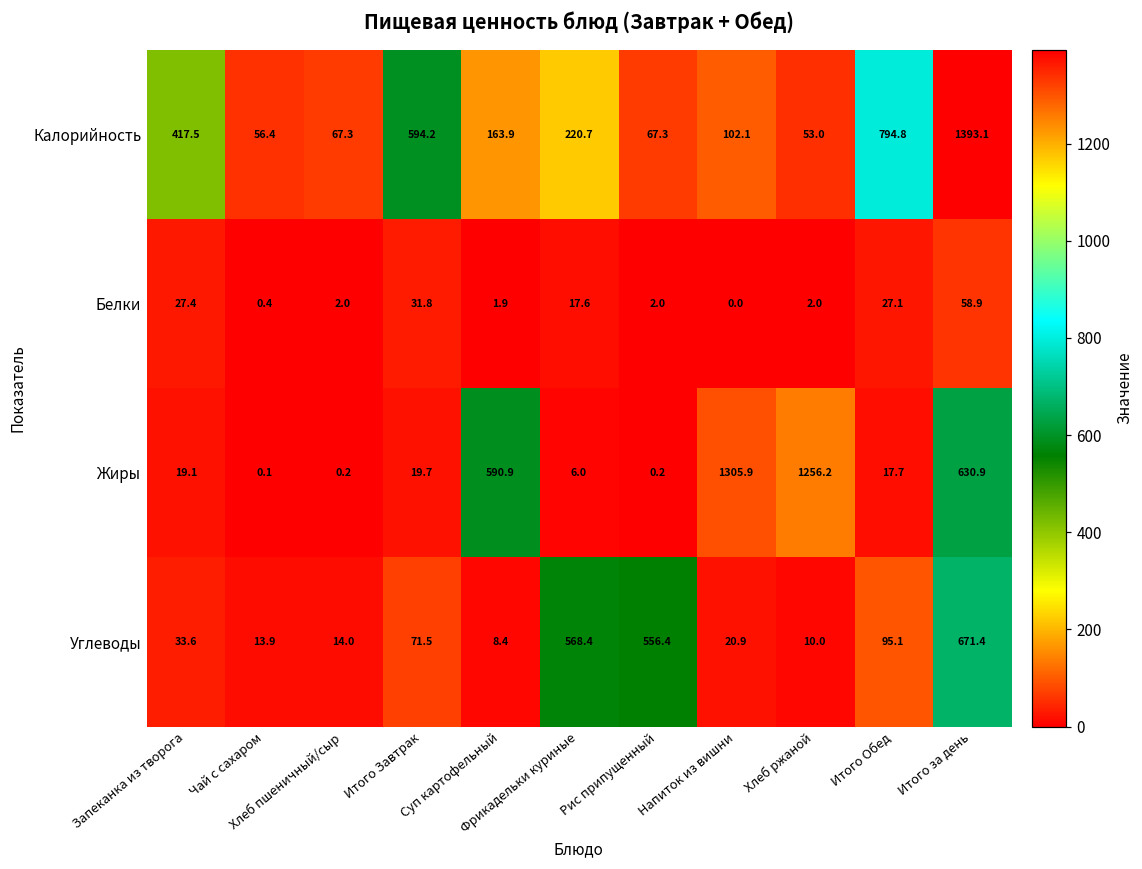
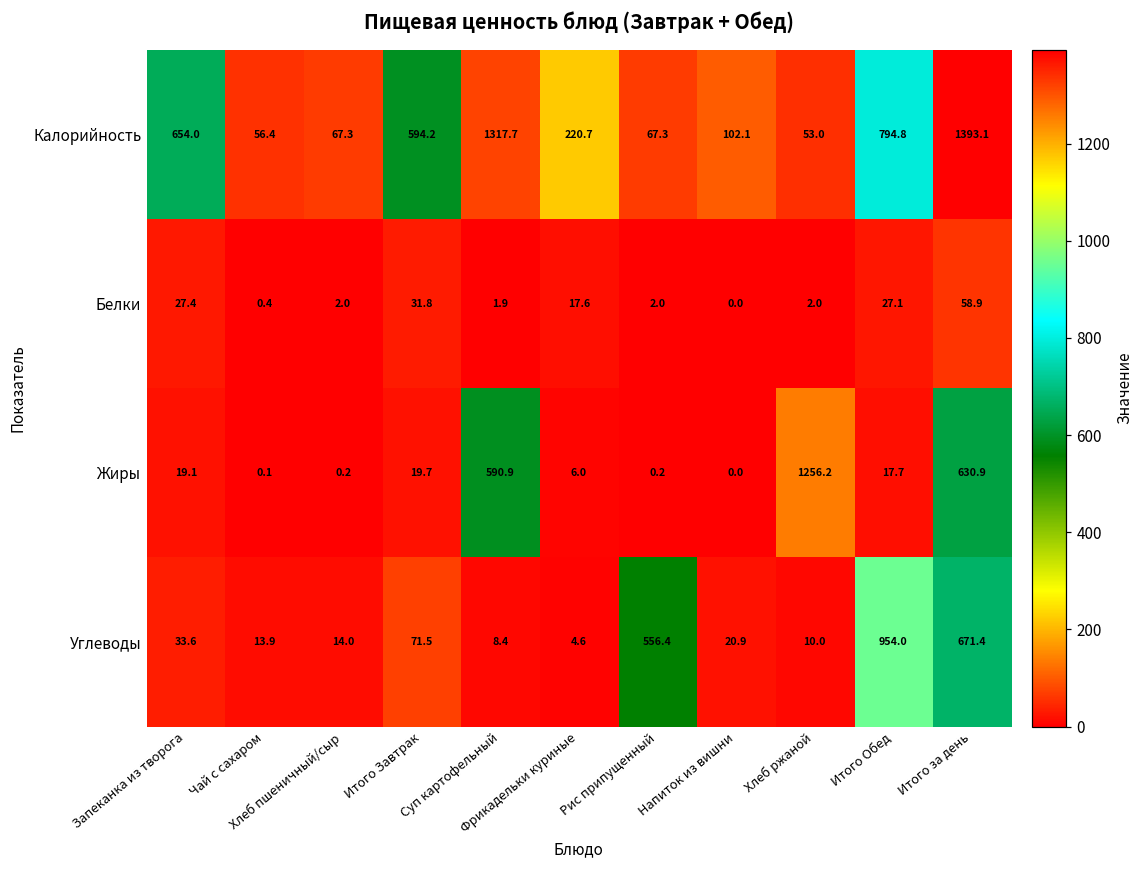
Калорийность, Запеканка из творога: 417.5 -> 654.0
Калорийность, Суп картофельный: 163.9 -> 1317.7
Жиры, Напиток из вишни: 1305.9 -> 0.0
Углеводы, Фрикадельки куриные: 568.4 -> 4.6
Углеводы, Итого Обед: 95.1 -> 954.0
